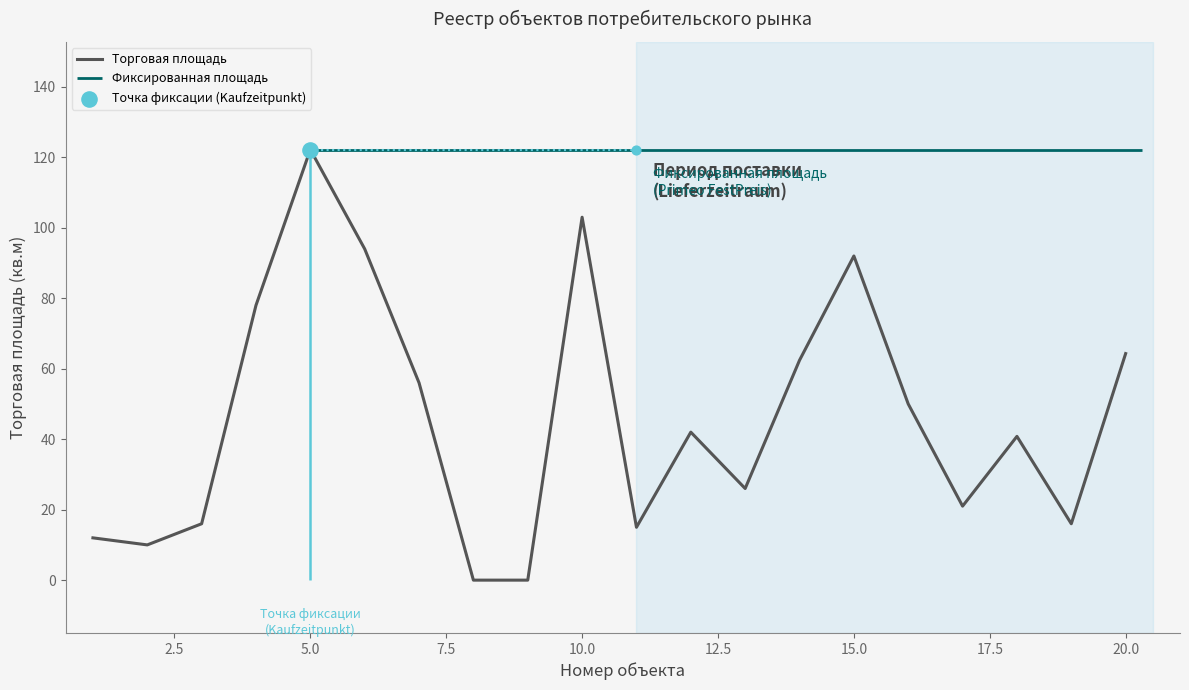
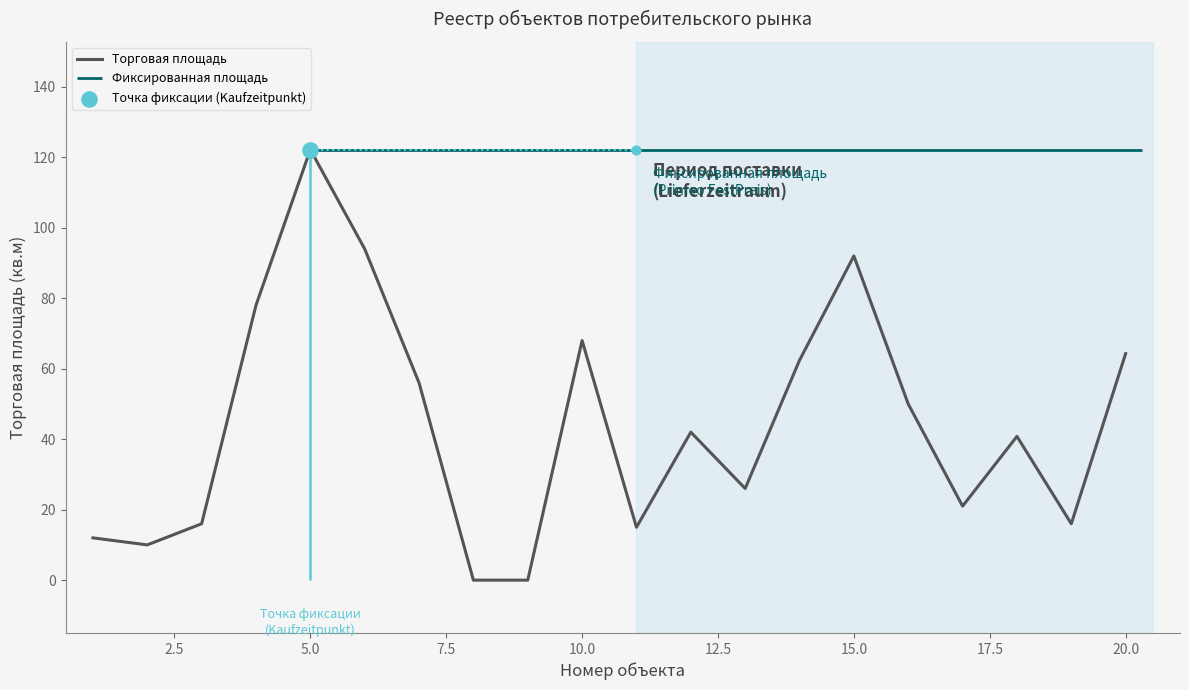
Торговая площадь, 10.0: 103 -> 68
